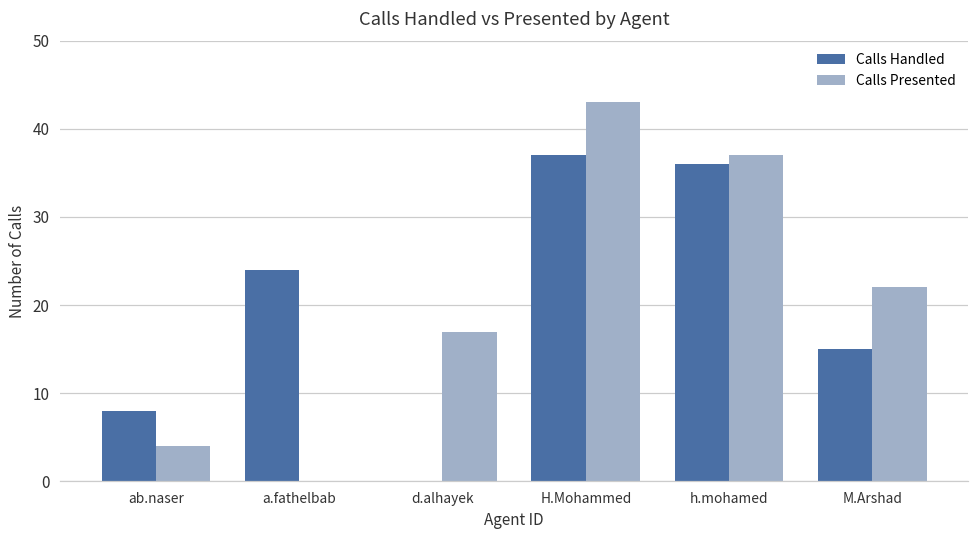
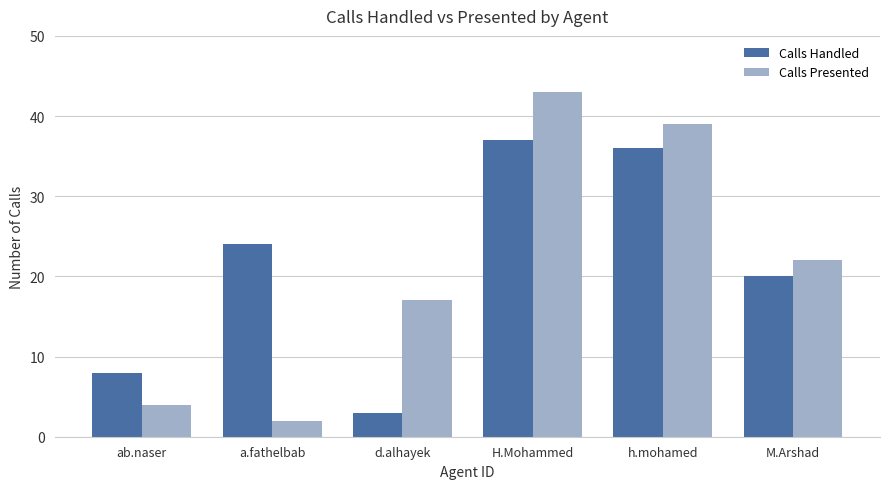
Calls Presented, a.fathelbab: 0 -> 2
Calls Handled, d.alhayek: 0 -> 3
Calls Presented, h.mohamed: 37 -> 39
Calls Handled, M.Arshad: 15 -> 20
